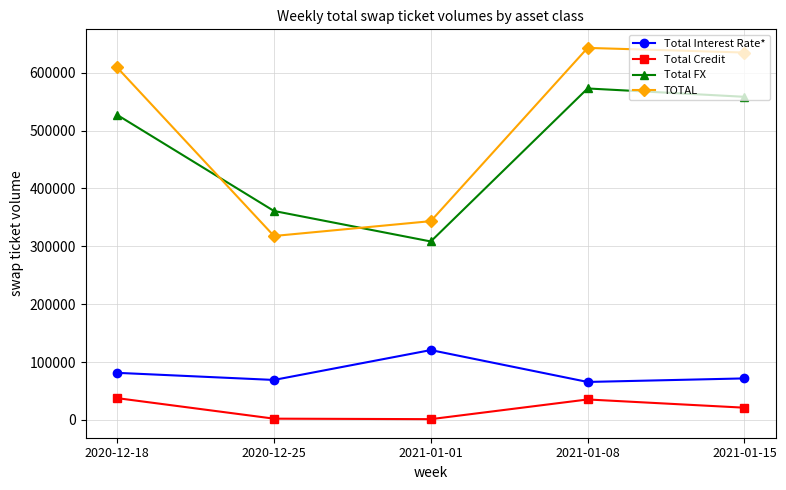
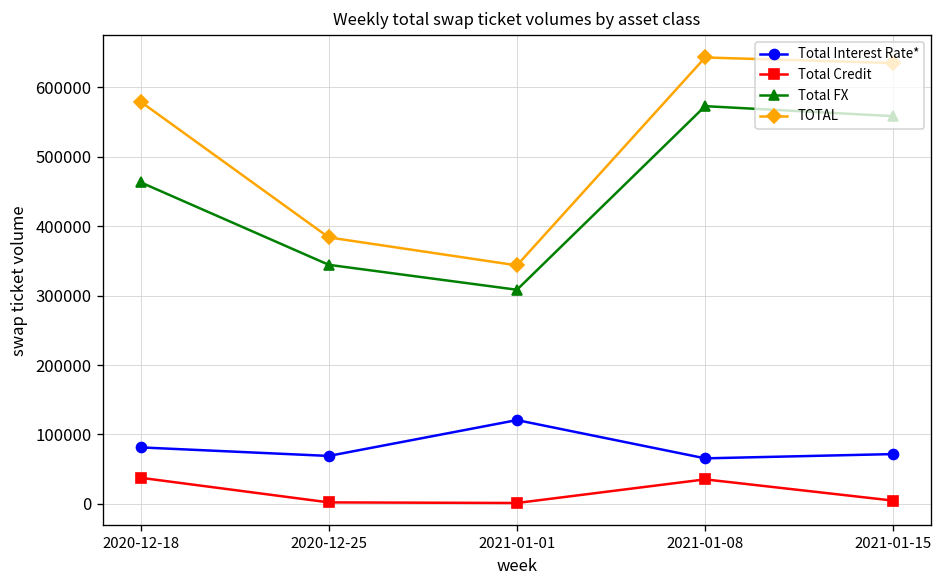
Total FX, 2020-12-18: 530000 -> 460000
TOTAL, 2020-12-18: 610000 -> 580000
Total FX, 2020-12-25: 360000 -> 340000
TOTAL, 2020-12-25: 320000 -> 380000
Total Credit, 2021-01-15: 20000 -> 0
